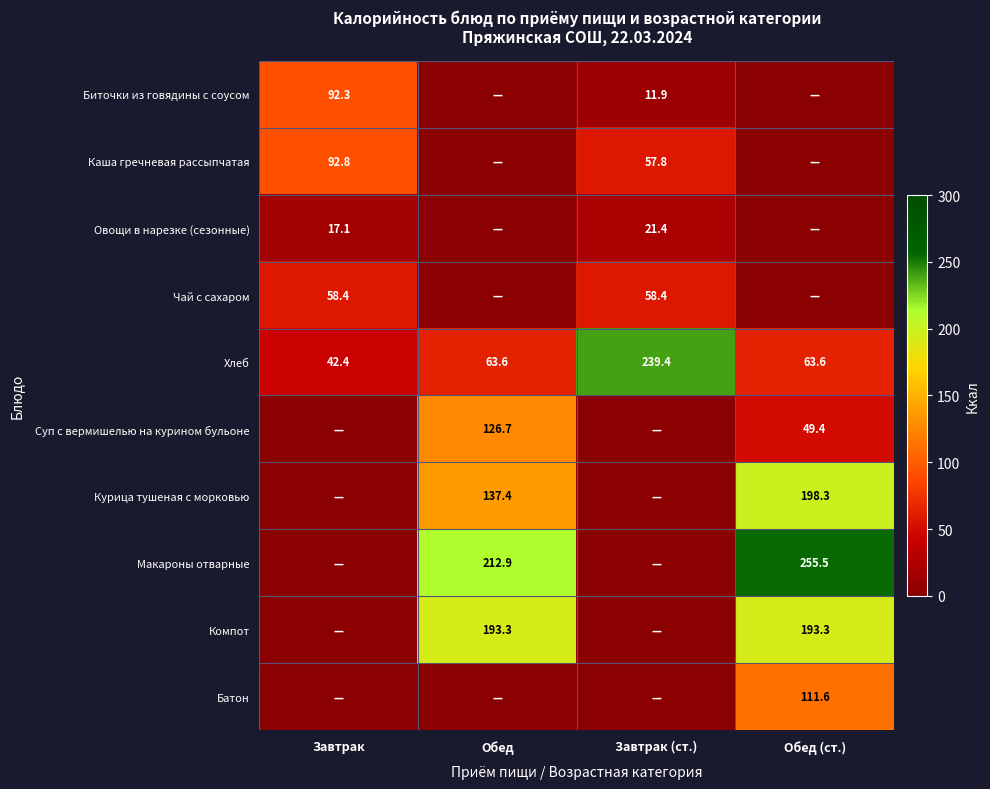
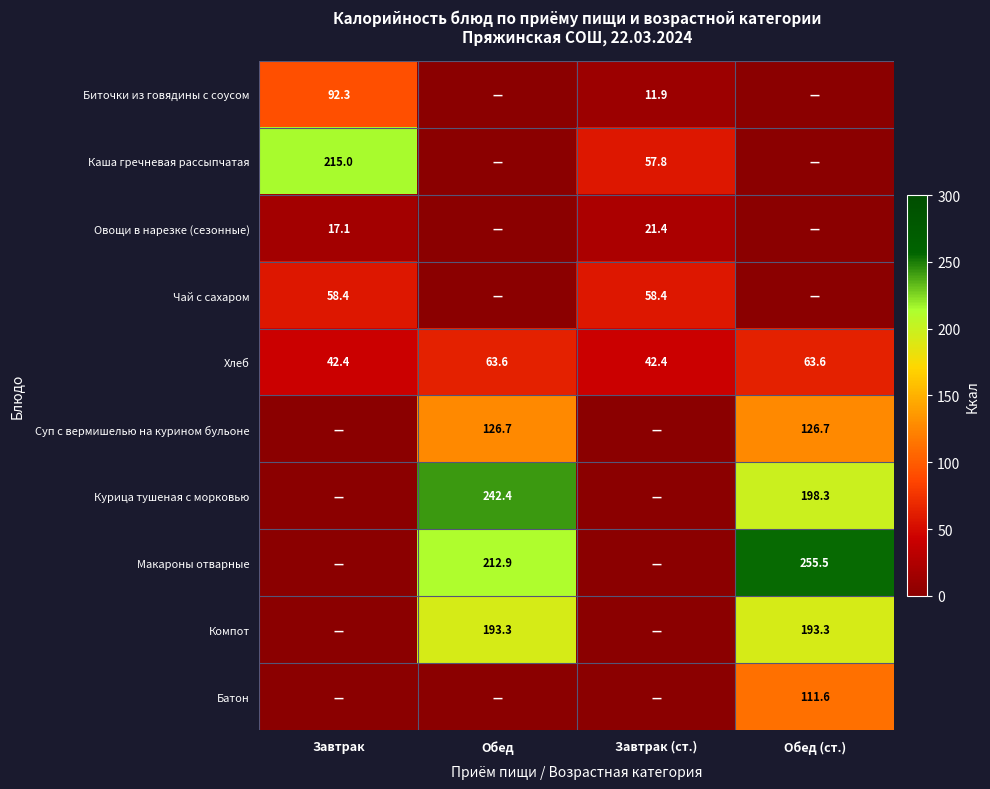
Каша гречневая рассыпчатая, Завтрак: 92.8 -> 215.0
Хлеб, Завтрак (ст.): 239.4 -> 42.4
Суп с вермишелью на курином бульоне, Обед (ст.): 49.4 -> 126.7
Курица тушеная с морковью, Обед: 137.4 -> 242.4
